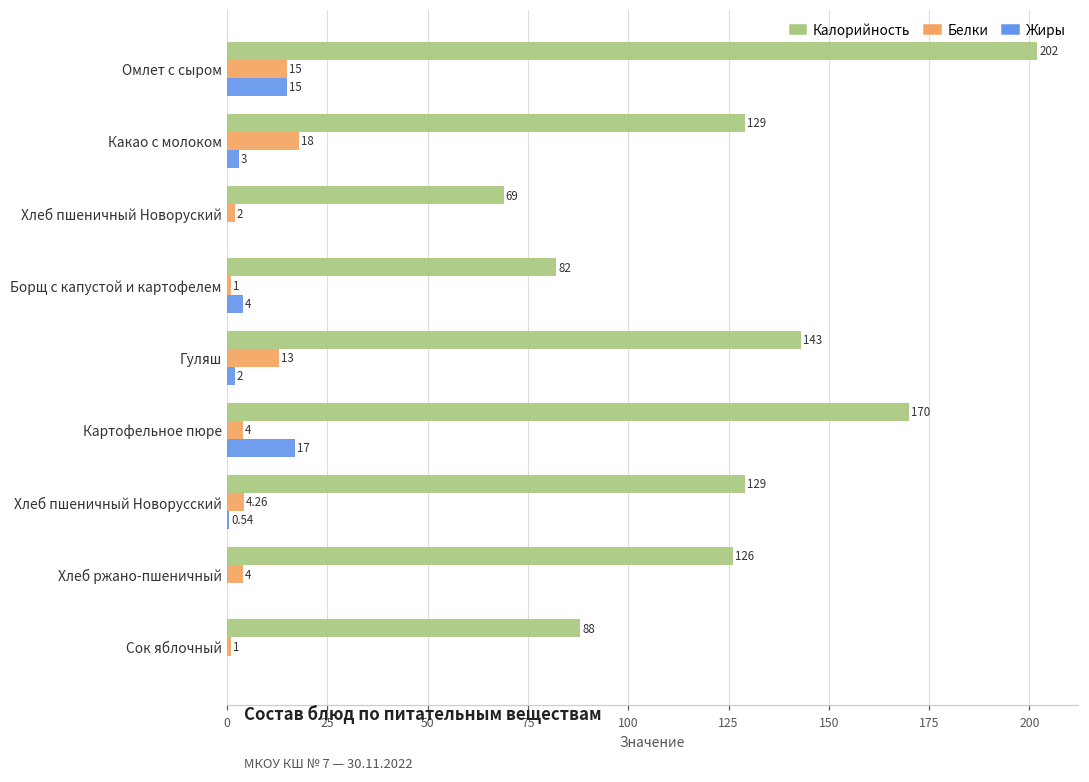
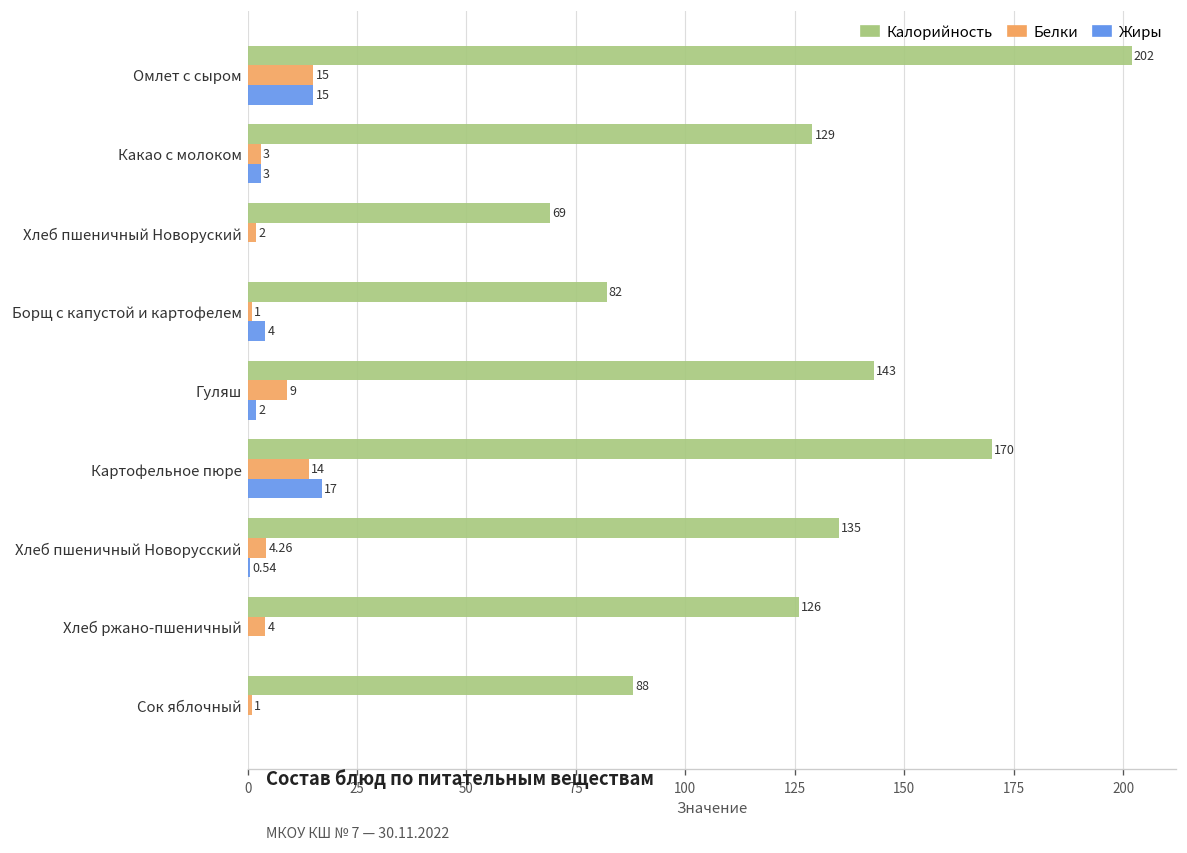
Белки, Какао с молоком: 18 -> 3
Белки, Гуляш: 13 -> 9
Белки, Картофельное пюре: 4 -> 14
Калорийность, Хлеб пшеничный Новорусский: 129 -> 135
